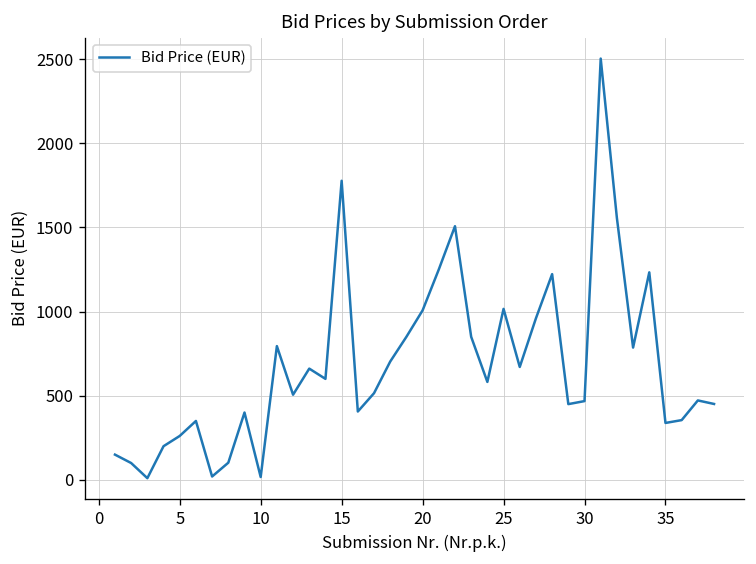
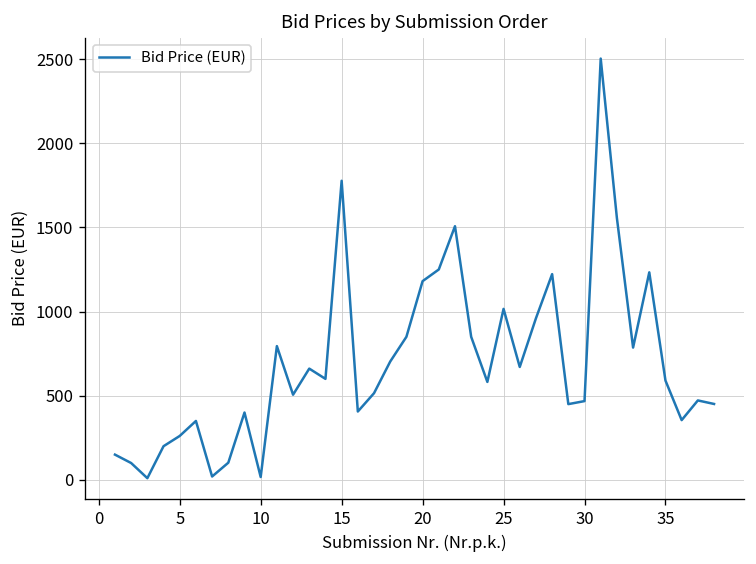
20: 1010 -> 1180
35: 340 -> 590
